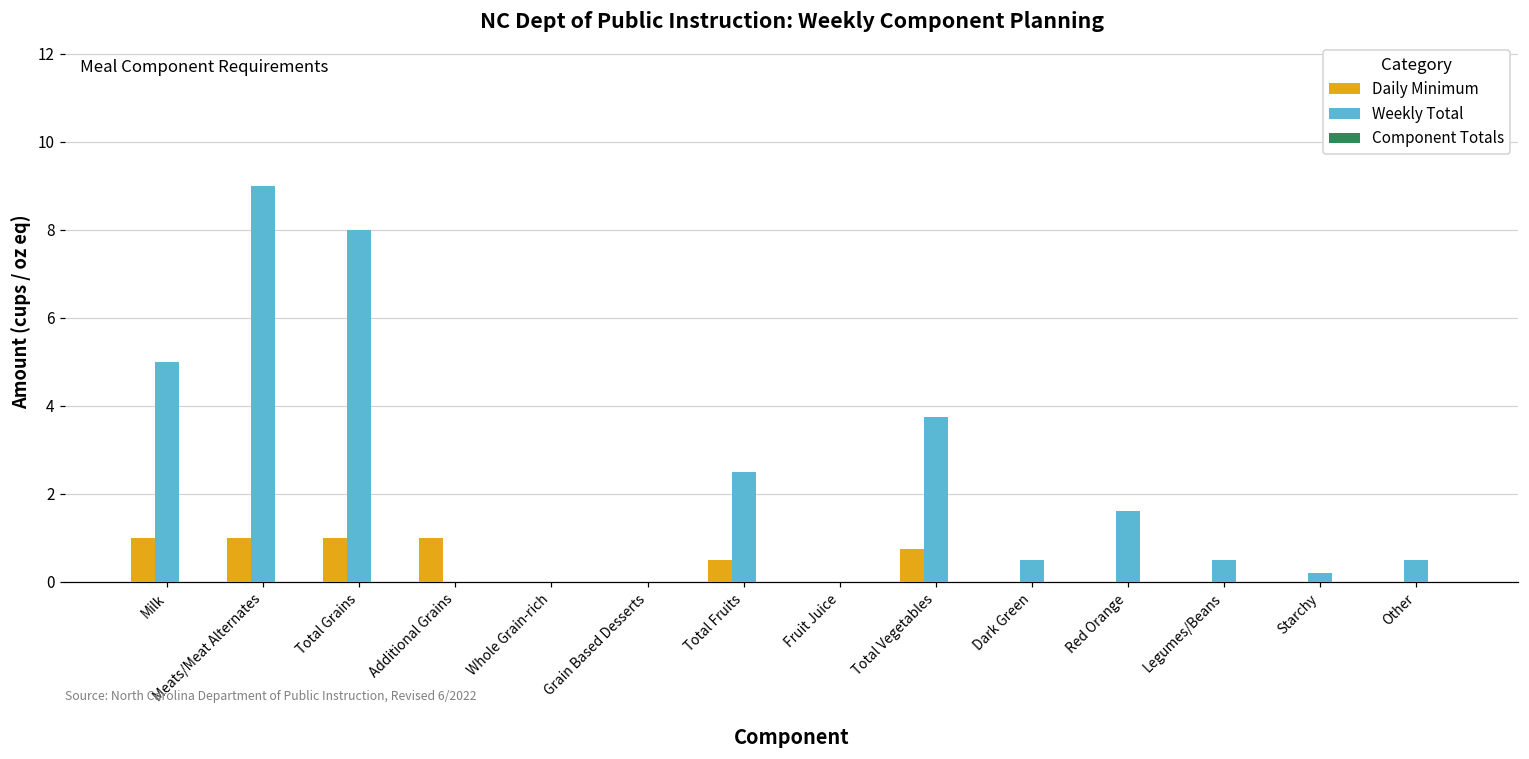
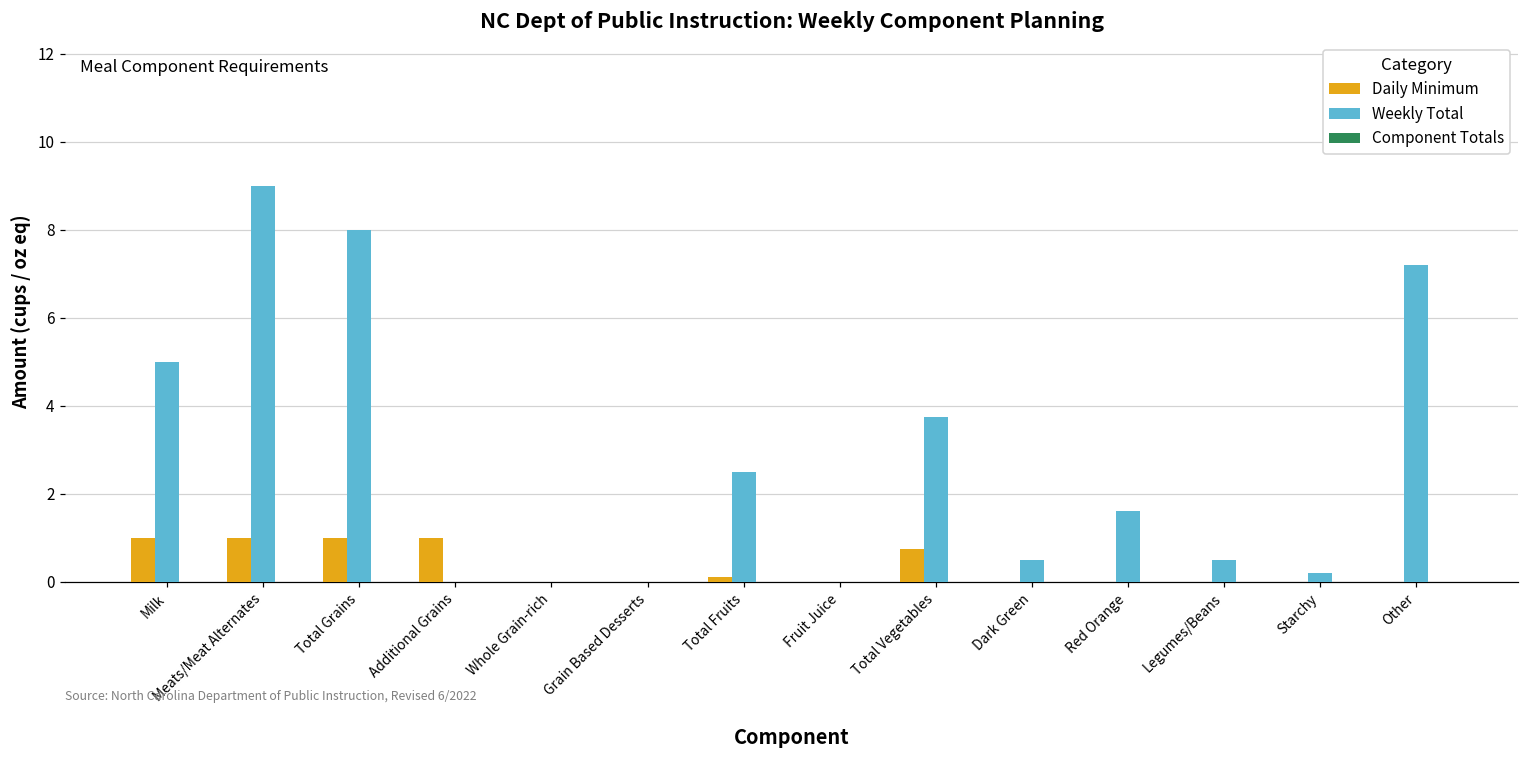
Daily Minimum, Total Fruits: 0.5 -> 0.1
Weekly Total, Other: 0.5 -> 7.2
